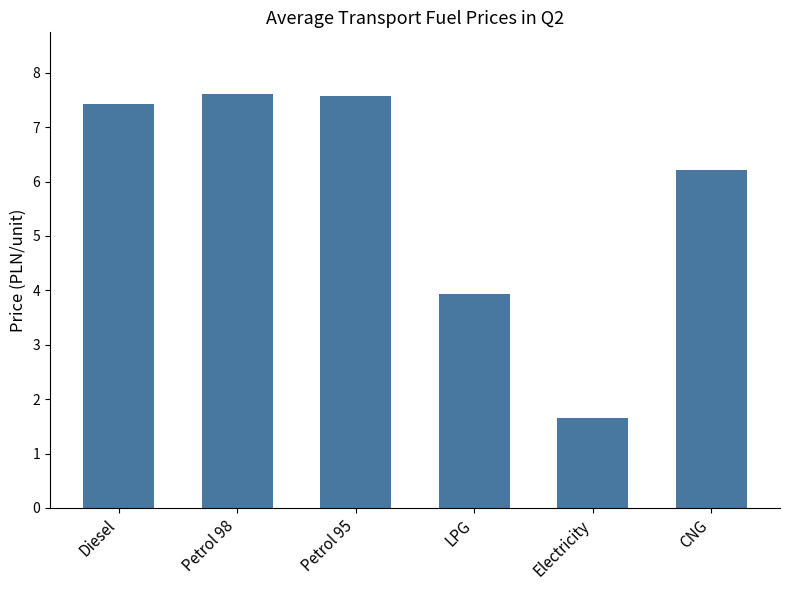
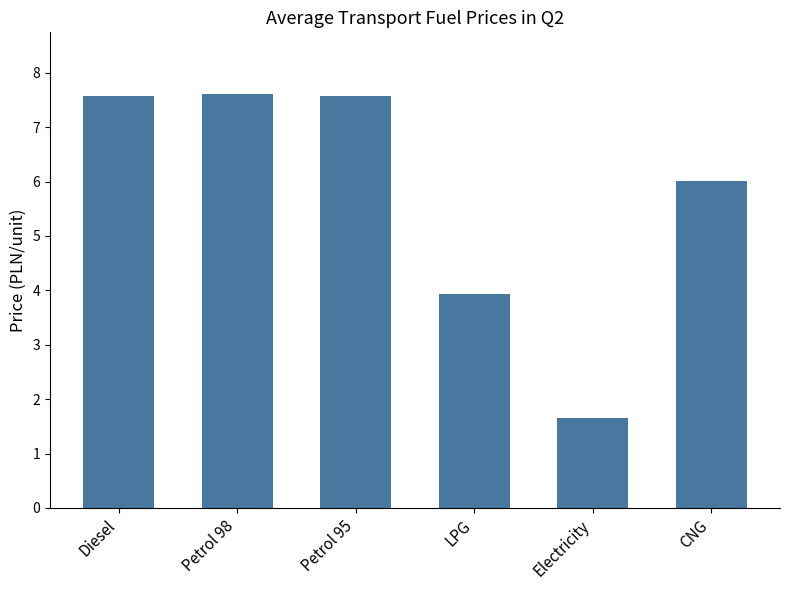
Diesel: 7.4 -> 7.6
CNG: 6.2 -> 6.0
